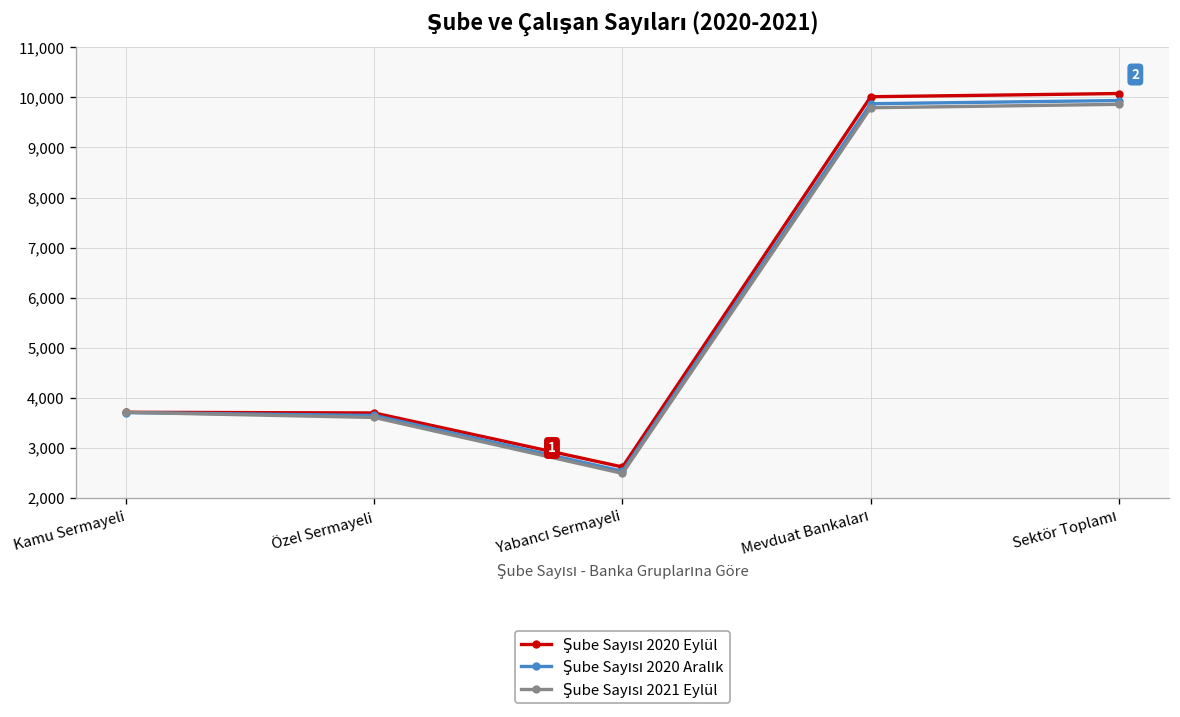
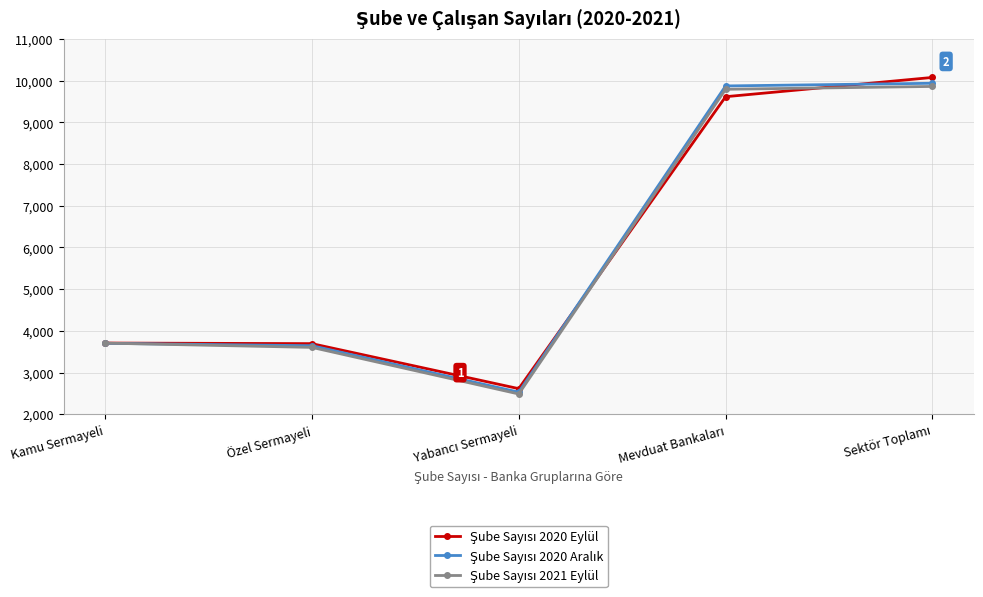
Şube Sayısı 2020 Eylül, Mevduat Bankaları: 10,000 -> 9,600
